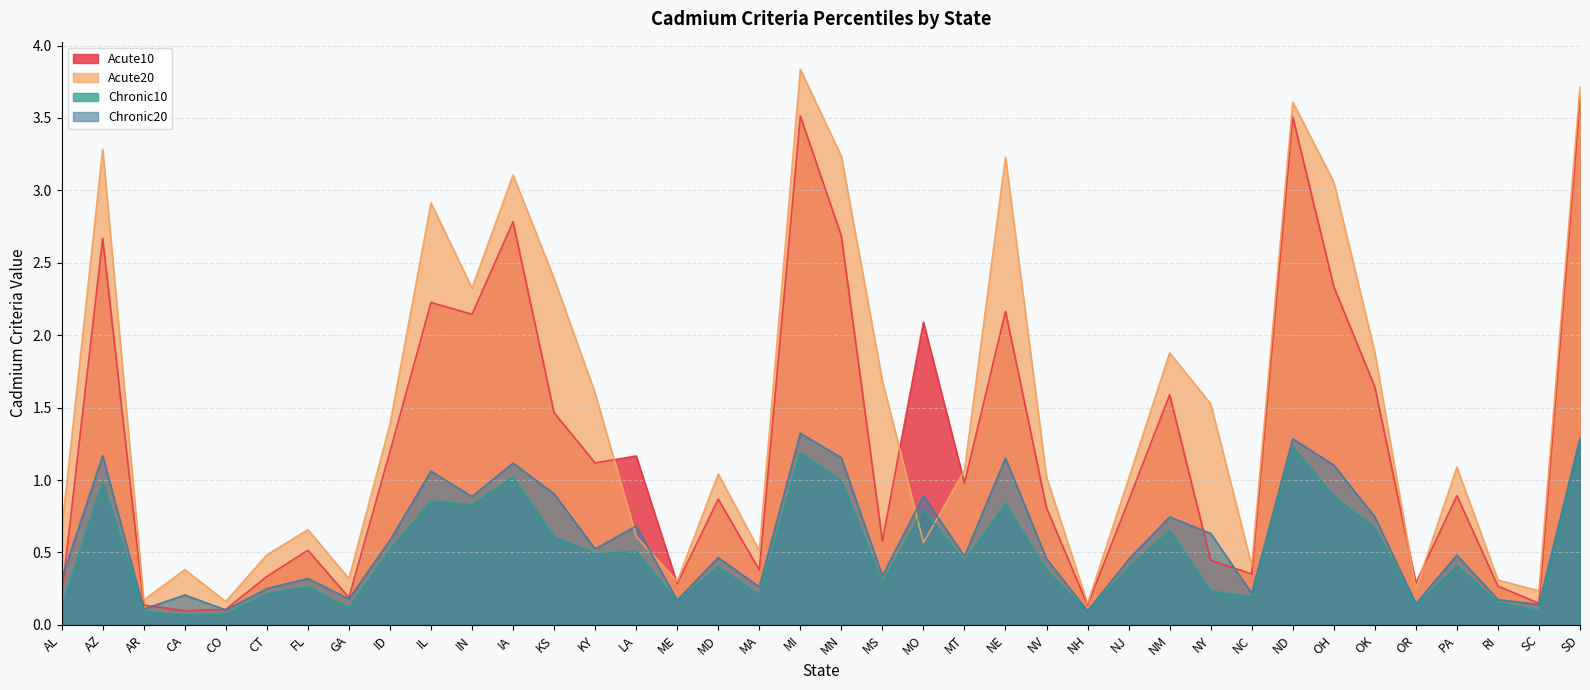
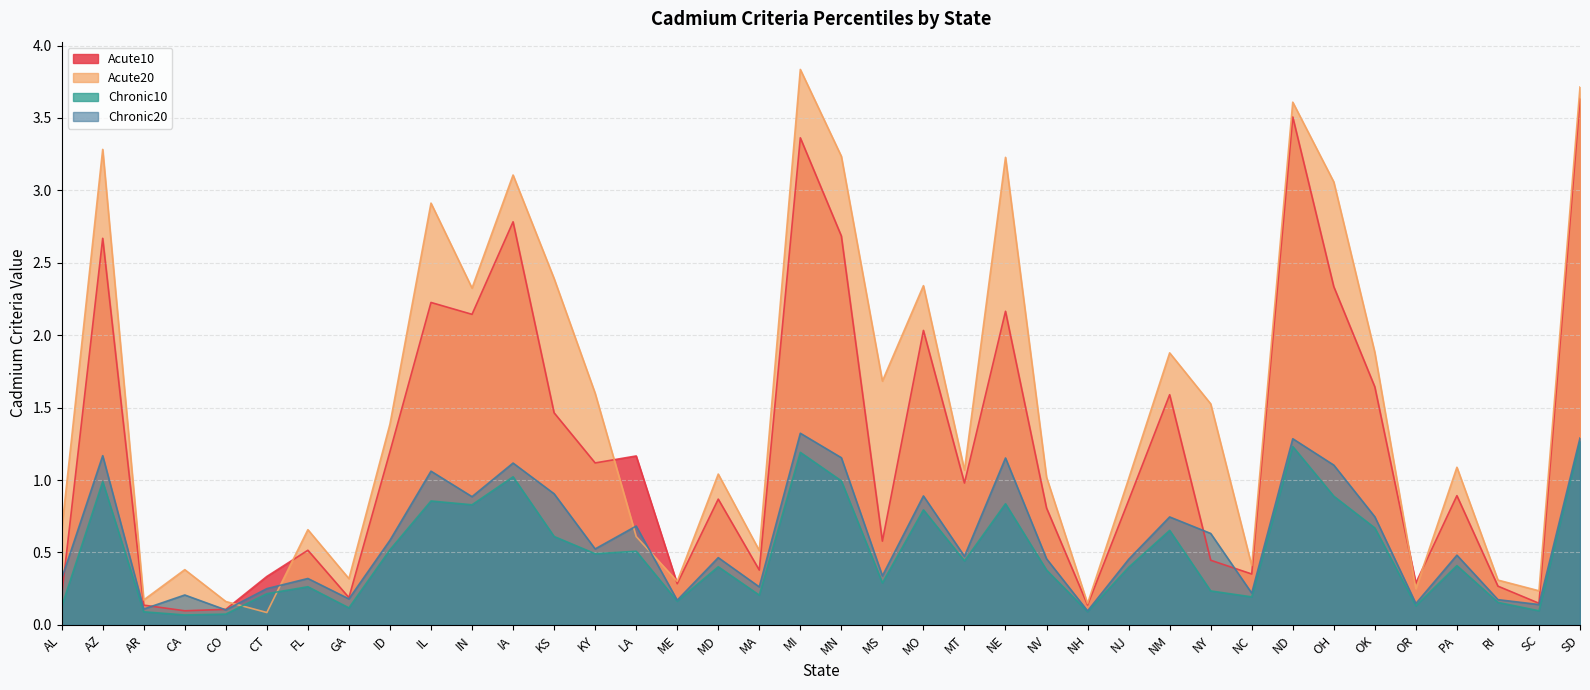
Acute20, CT: 0.48 -> 0.09
Acute10, MI: 3.51 -> 3.36
Acute10, MO: 2.09 -> 2.03
Acute20, MO: 0.57 -> 2.34
